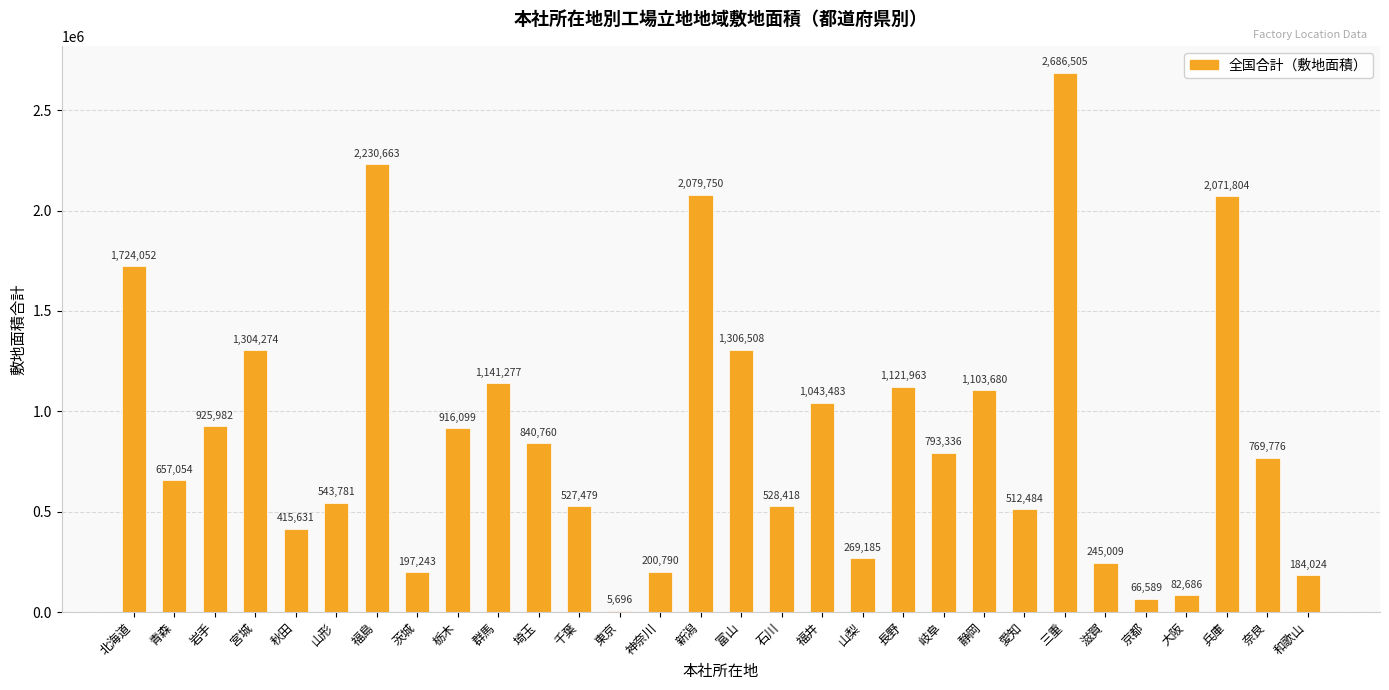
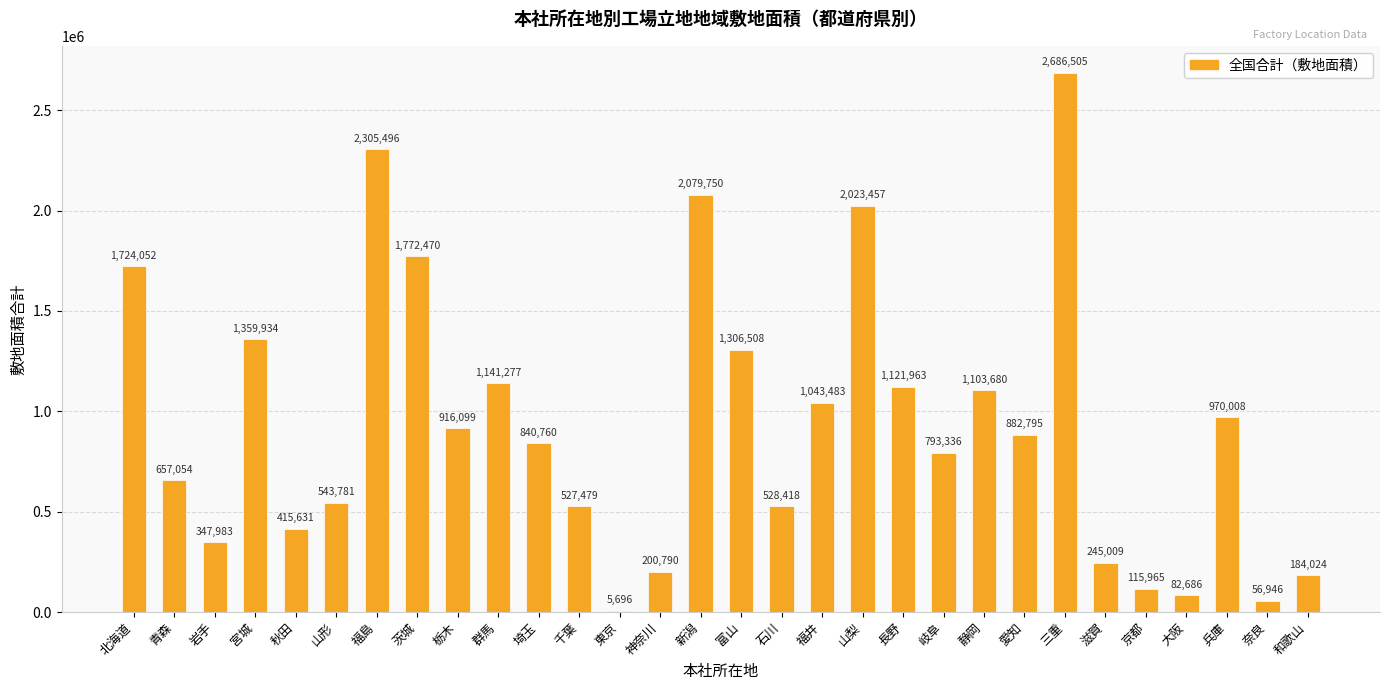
岩手: 925,982 -> 347,983
宮城: 1,304,274 -> 1,359,934
福島: 2,230,663 -> 2,305,496
茨城: 197,243 -> 1,772,470
山梨: 269,185 -> 2,023,457
愛知: 512,484 -> 882,795
京都: 66,589 -> 115,965
兵庫: 2,071,804 -> 970,008
奈良: 769,776 -> 56,946
